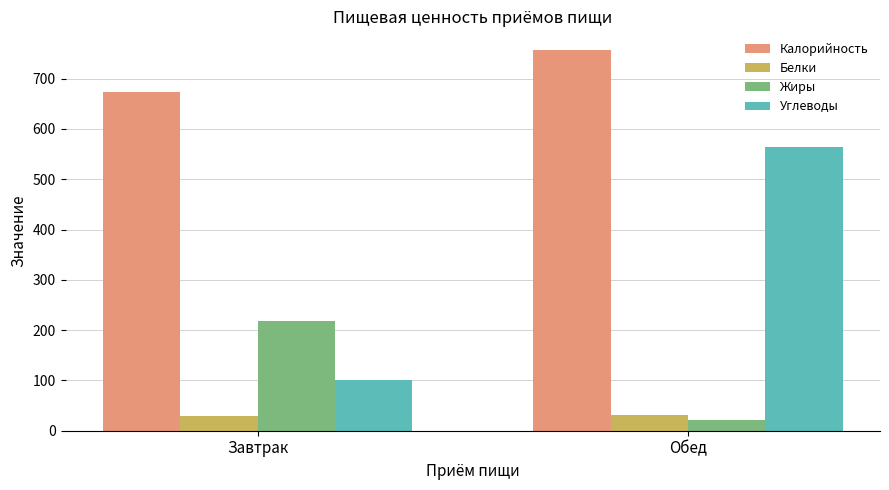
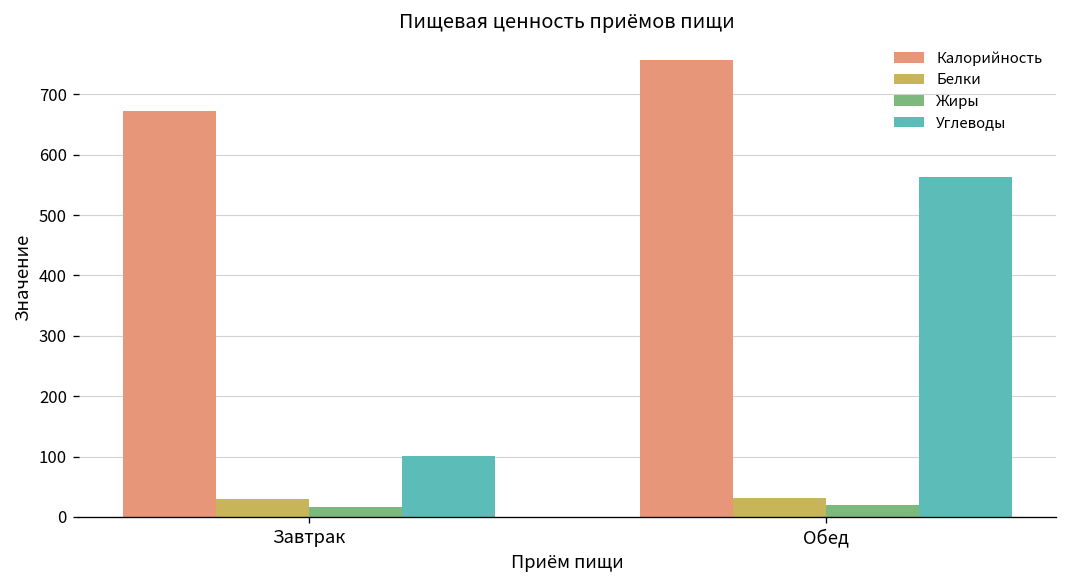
Жиры, Завтрак: 220 -> 20
